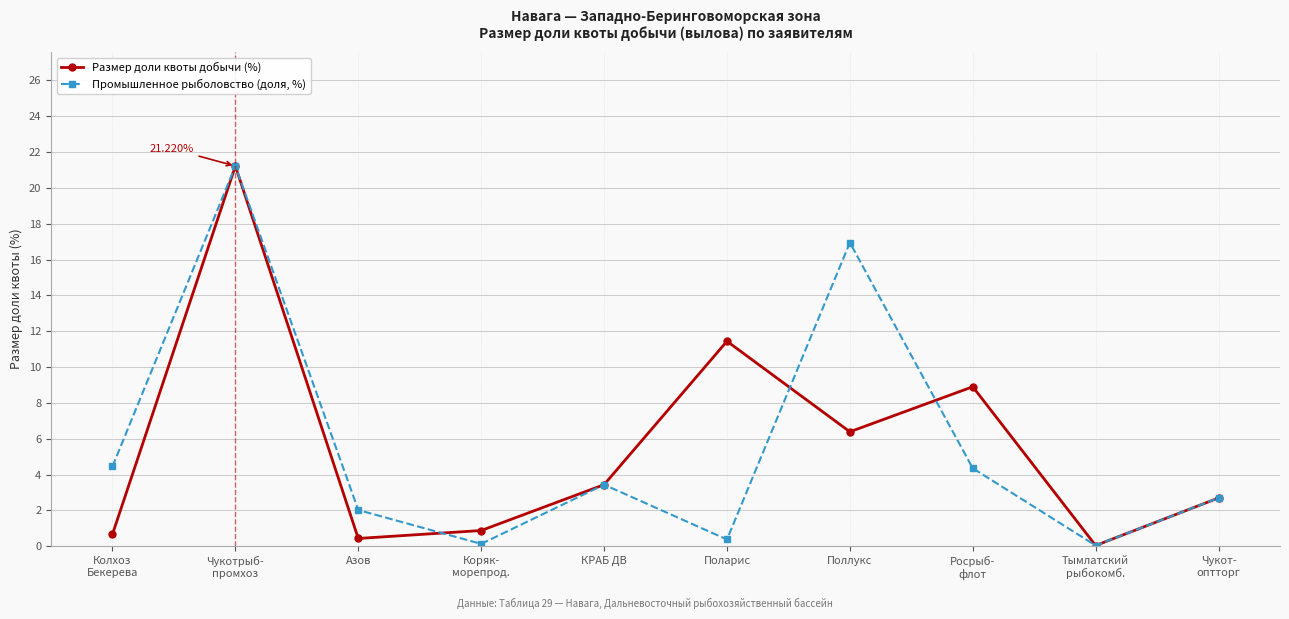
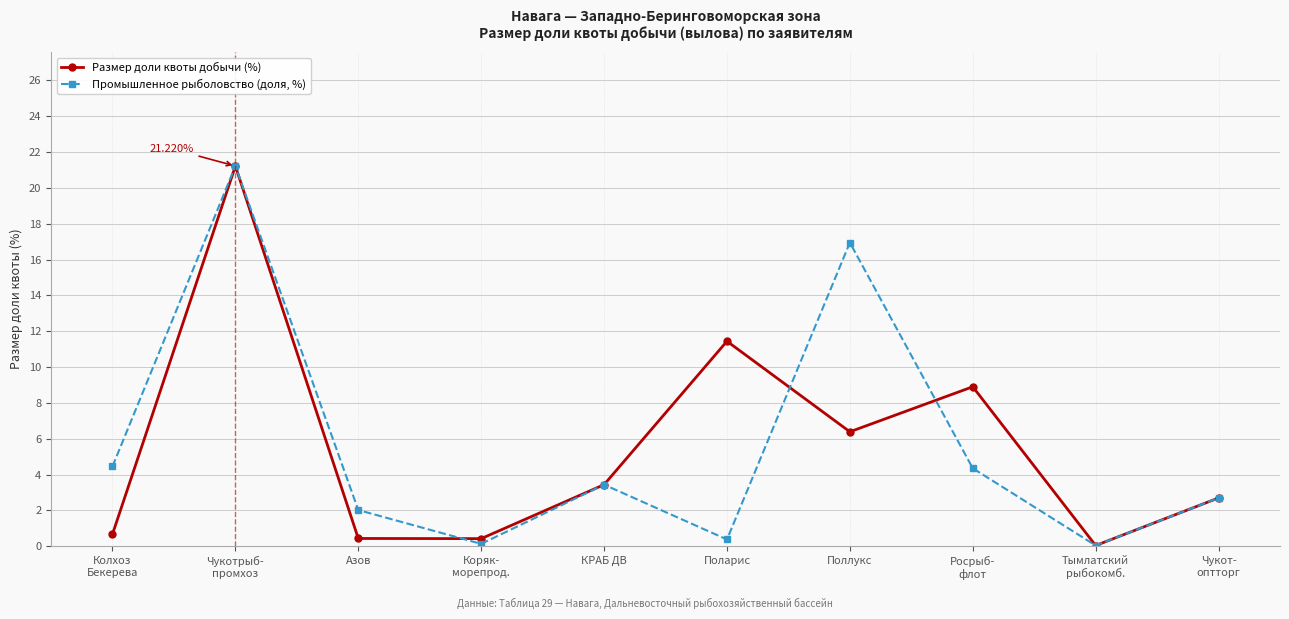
Размер доли квоты добычи (%), Коряк- морепрод.: 0.9 -> 0.4
